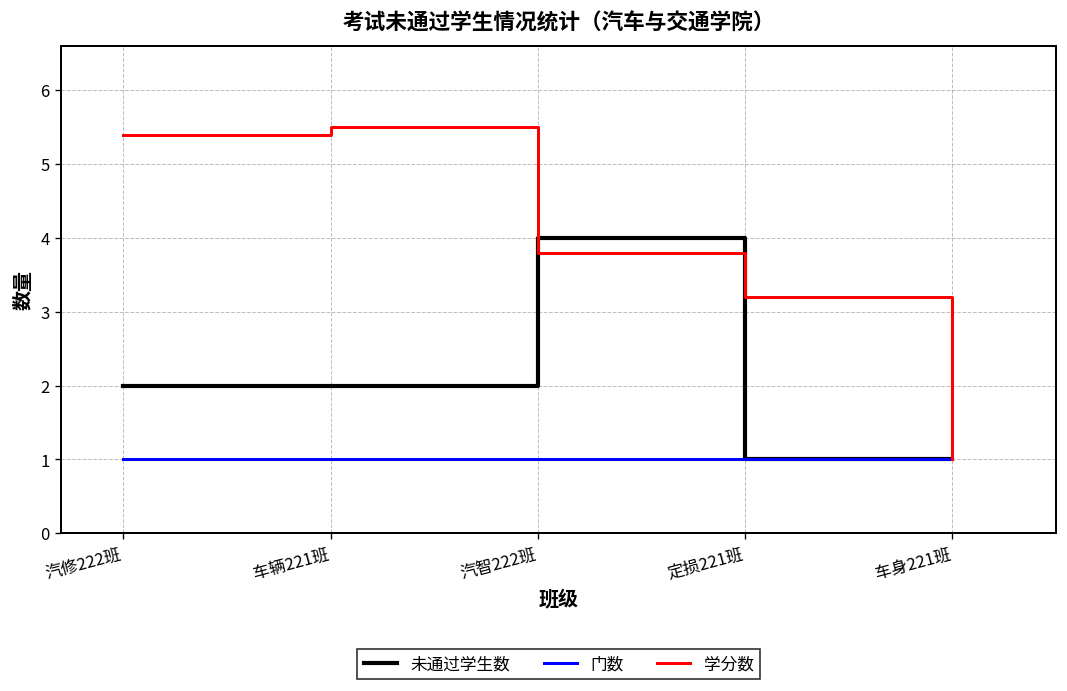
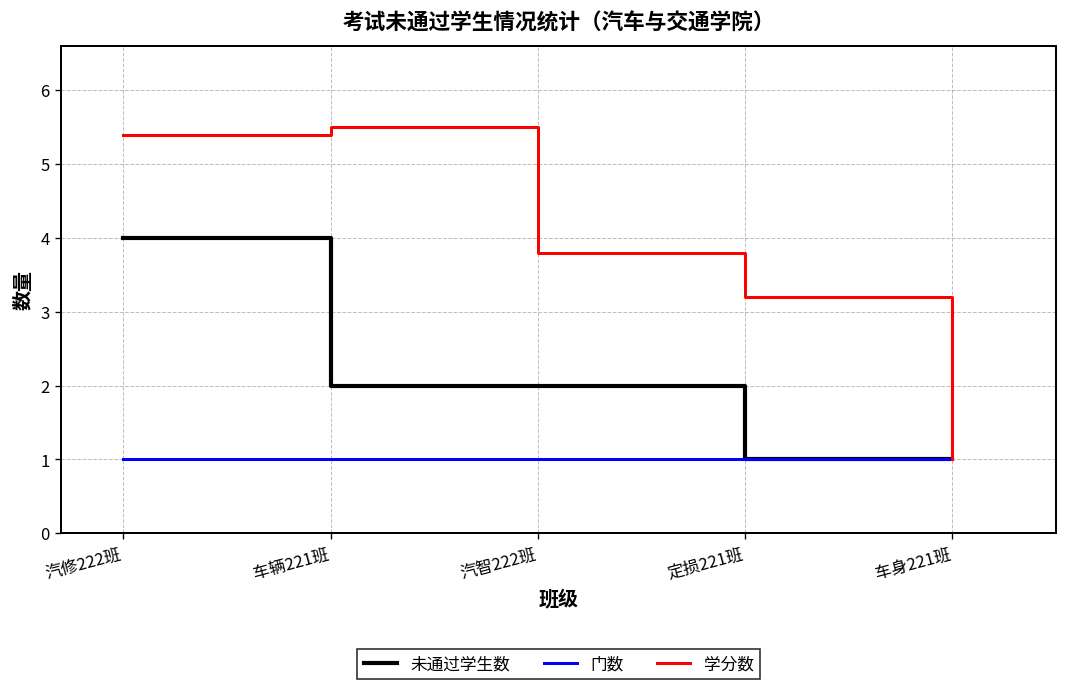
未通过学生数, 汽修222班: 2 -> 4
未通过学生数, 汽智222班: 4 -> 2
